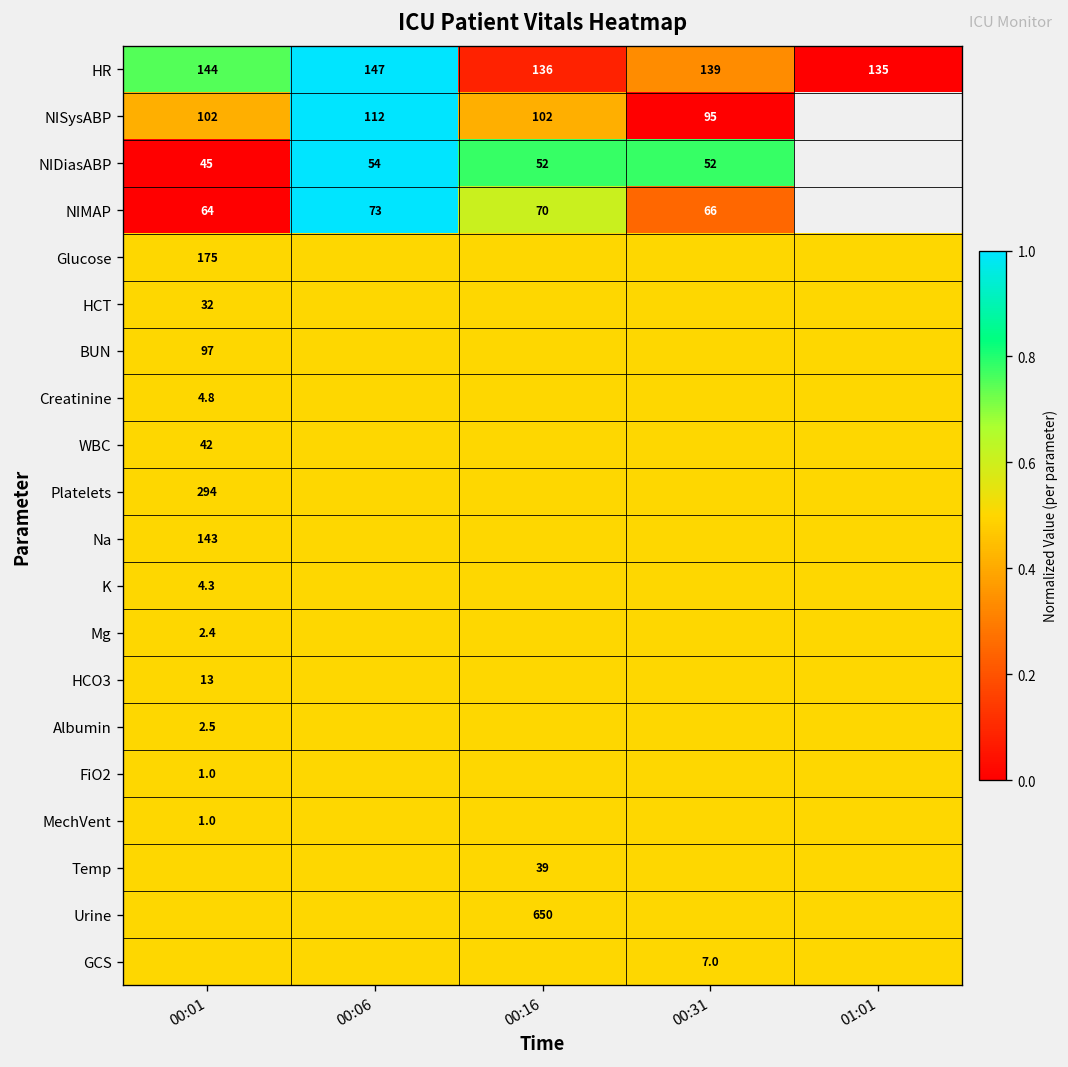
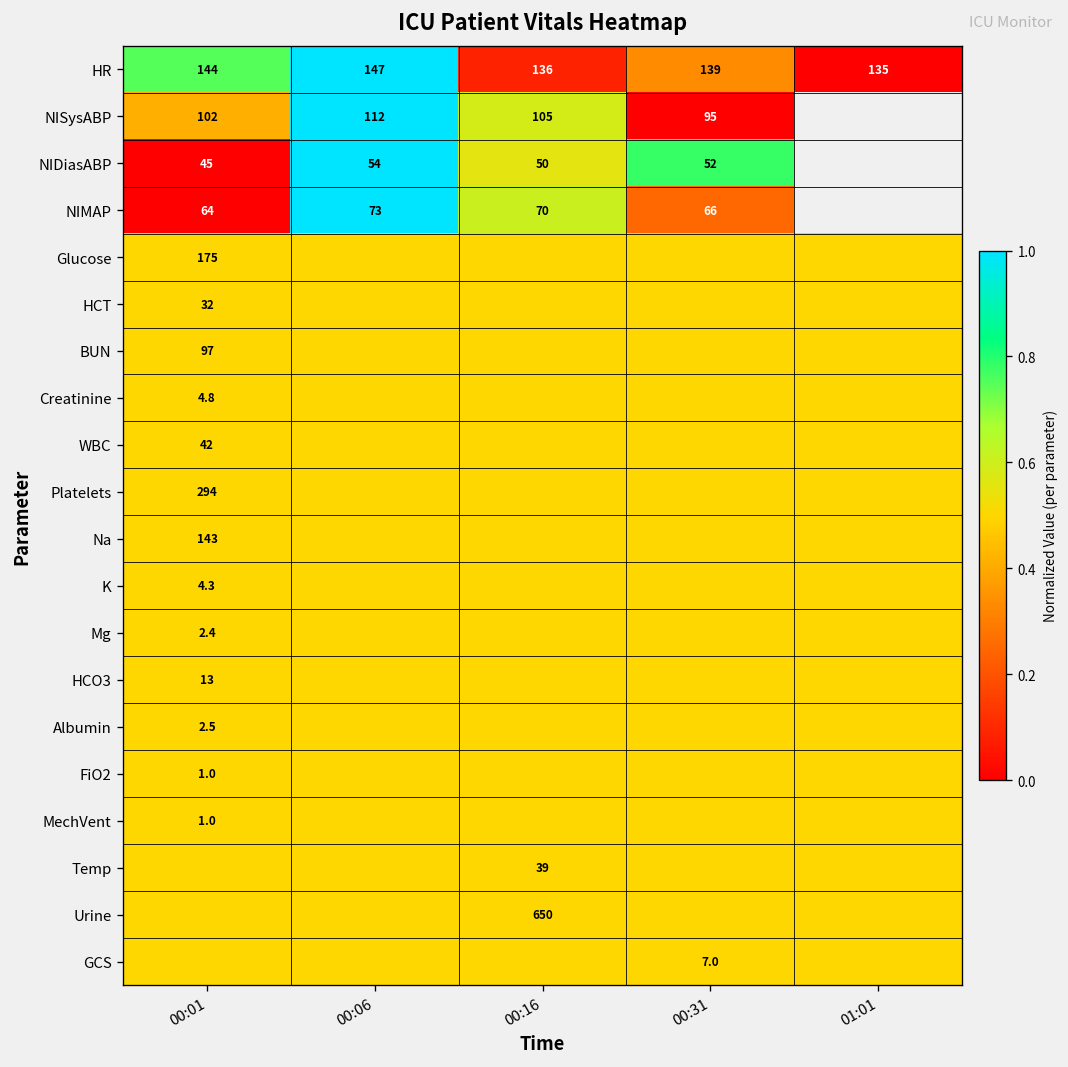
NISysABP, 00:16: 102 -> 105
NIDiasABP, 00:16: 52 -> 50
